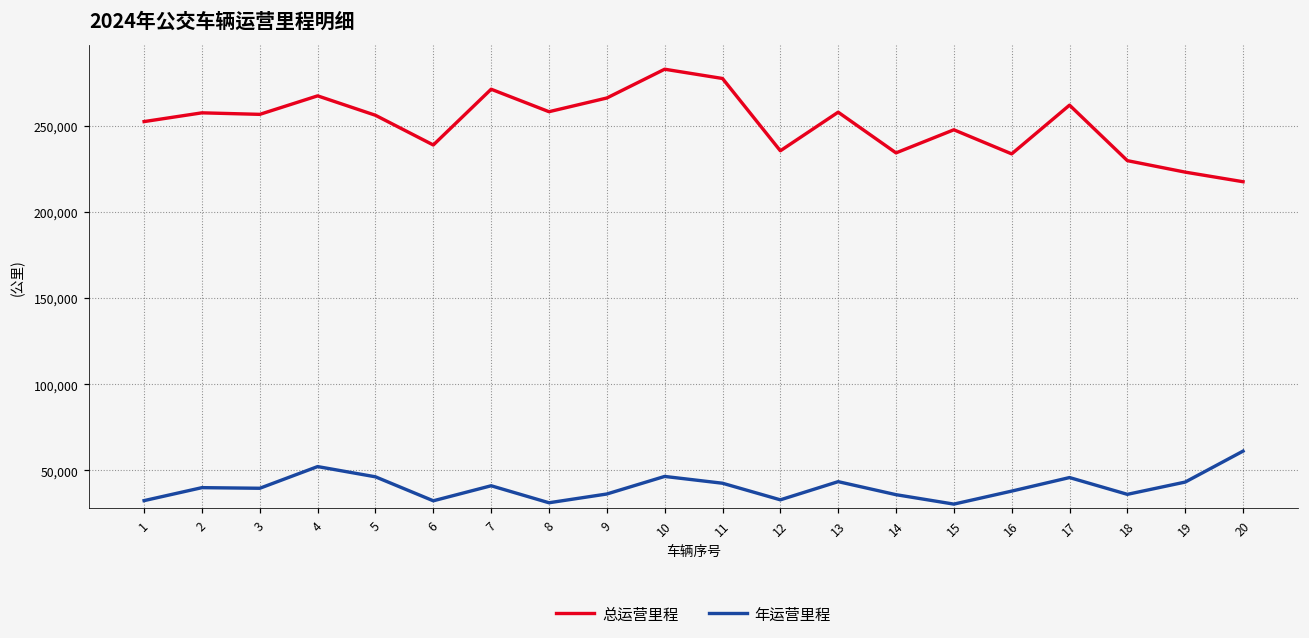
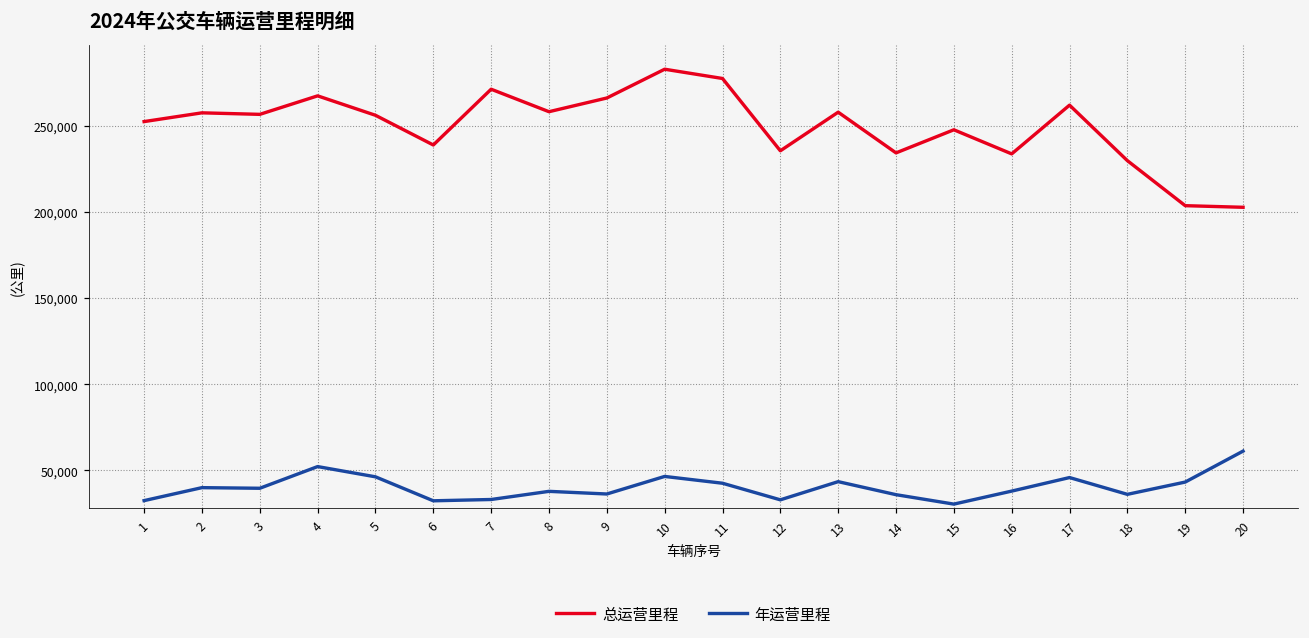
年运营里程, 7: 41,000 -> 33,000
年运营里程, 8: 31,000 -> 38,000
总运营里程, 19: 223,000 -> 204,000
总运营里程, 20: 217,000 -> 203,000
